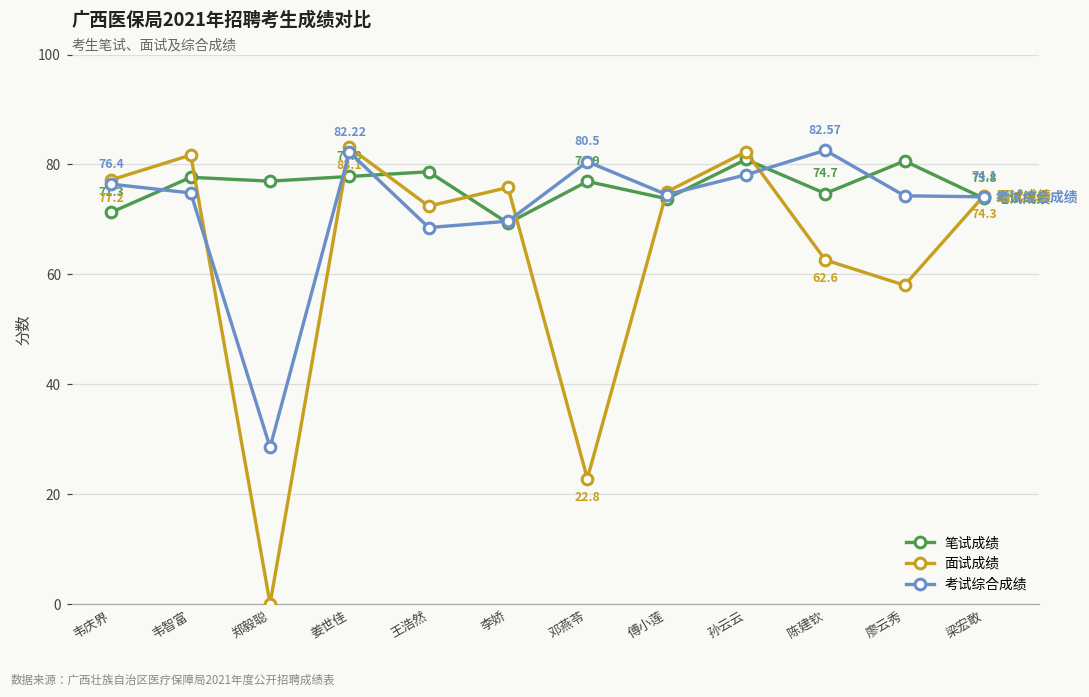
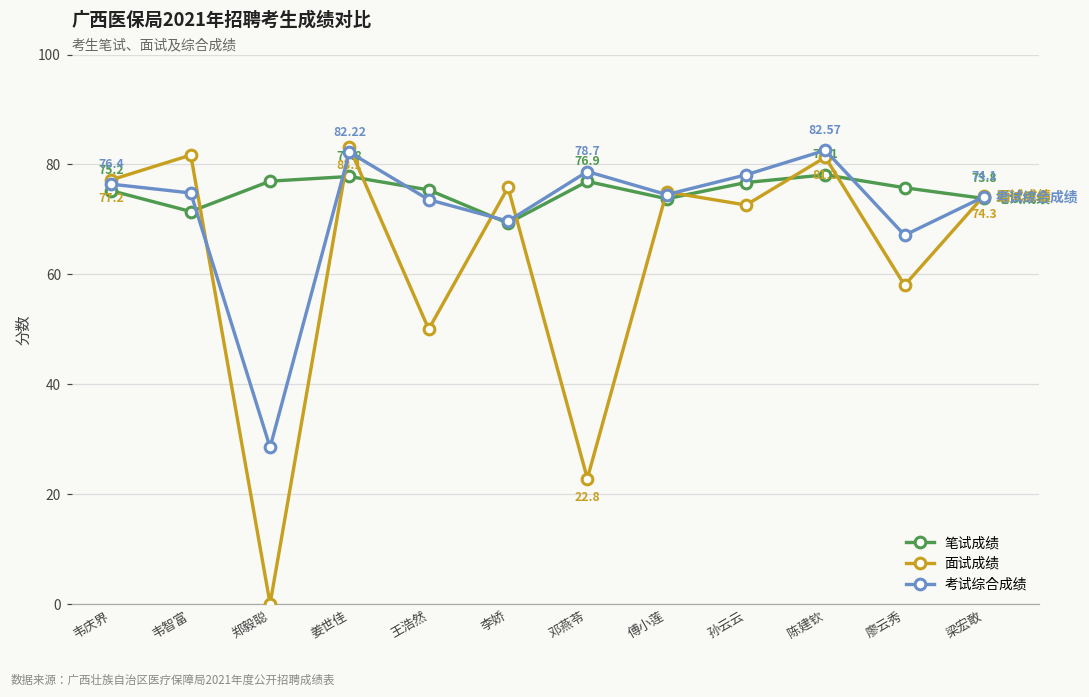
笔试成绩, 韦庆界: 71.3 -> 75.2
笔试成绩, 韦智富: 78 -> 71
笔试成绩, 王浩然: 79 -> 75
面试成绩, 王浩然: 72 -> 50
考试综合成绩, 王浩然: 69 -> 74
考试综合成绩, 邓燕苓: 80.5 -> 78.7
笔试成绩, 孙云云: 81 -> 77
面试成绩, 孙云云: 82 -> 73
笔试成绩, 陈建钦: 74.7 -> 78.1
面试成绩, 陈建钦: 62.6 -> 81.3
笔试成绩, 廖云秀: 81 -> 76
考试综合成绩, 廖云秀: 74 -> 67
